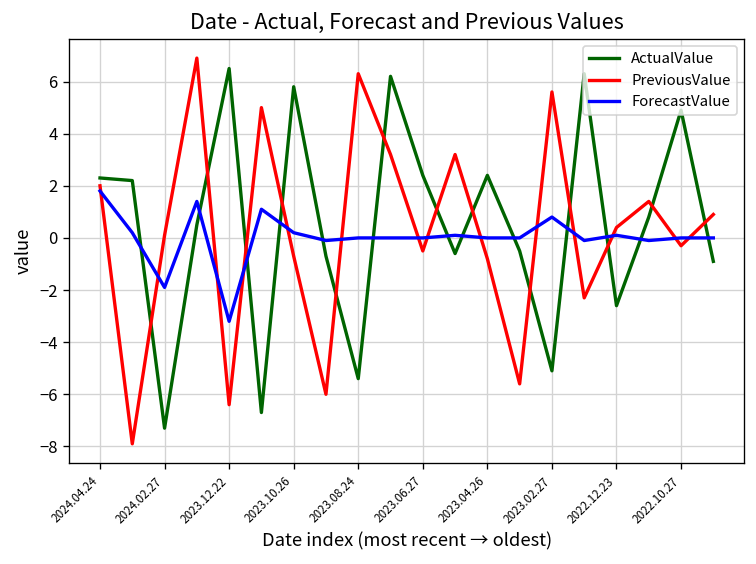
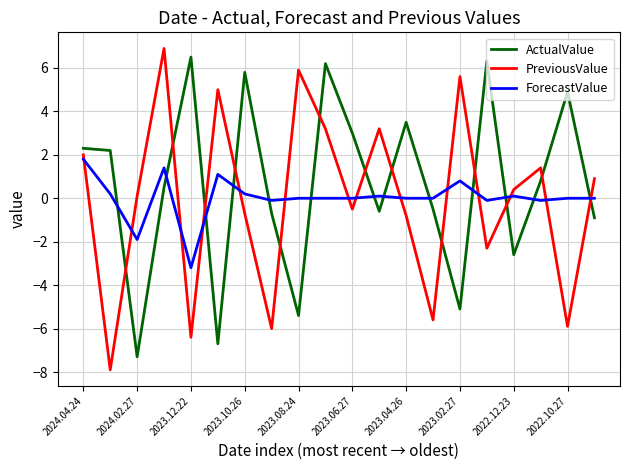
PreviousValue, 2023.08.24: 6.3 -> 5.9
ActualValue, 2023.06.27: 2.4 -> 3.0
ActualValue, 2023.04.26: 2.4 -> 3.5
PreviousValue, 2022.10.27: -0.3 -> -5.9
